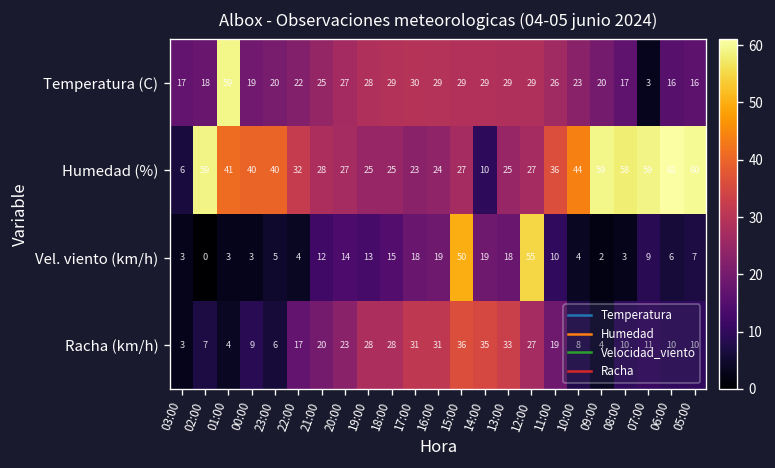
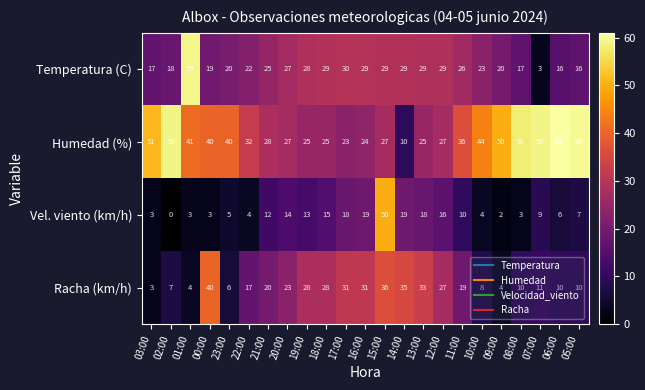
Humedad (%), 03:00: 6 -> 51
Humedad (%), 09:00: 59 -> 50
Vel. viento (km/h), 12:00: 55 -> 16
Racha (km/h), 00:00: 9 -> 40
